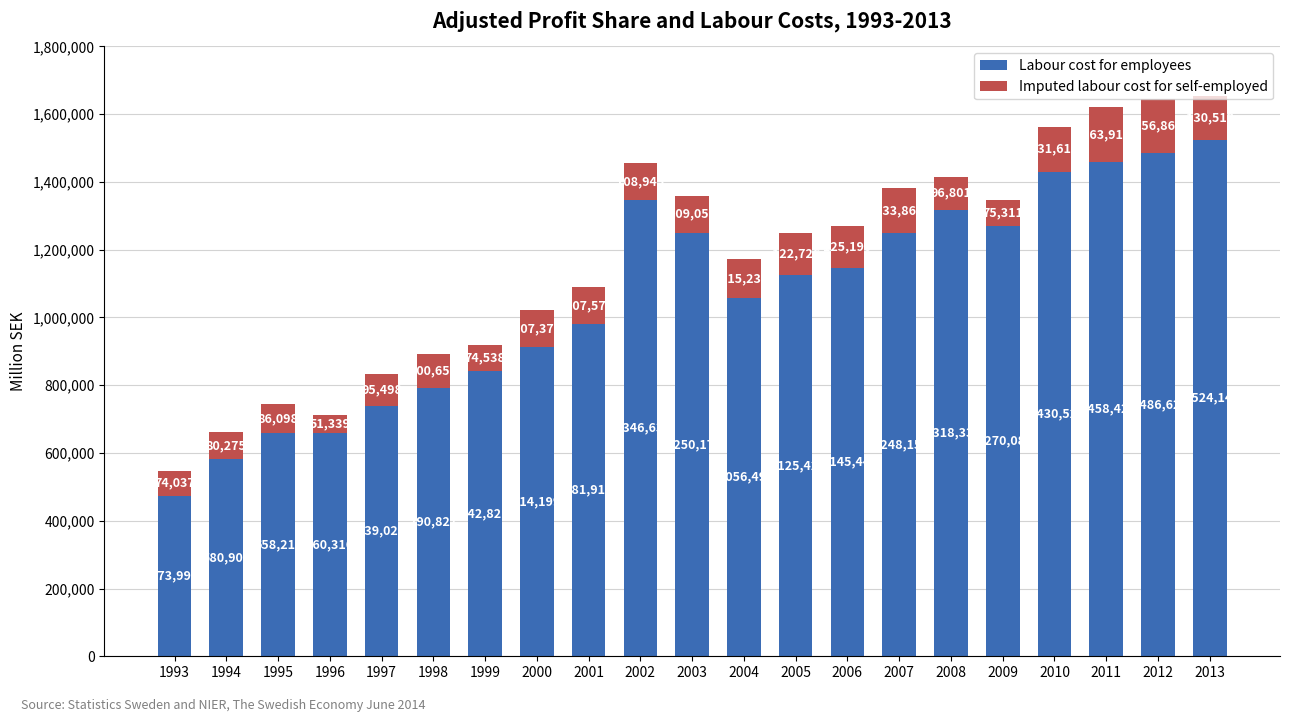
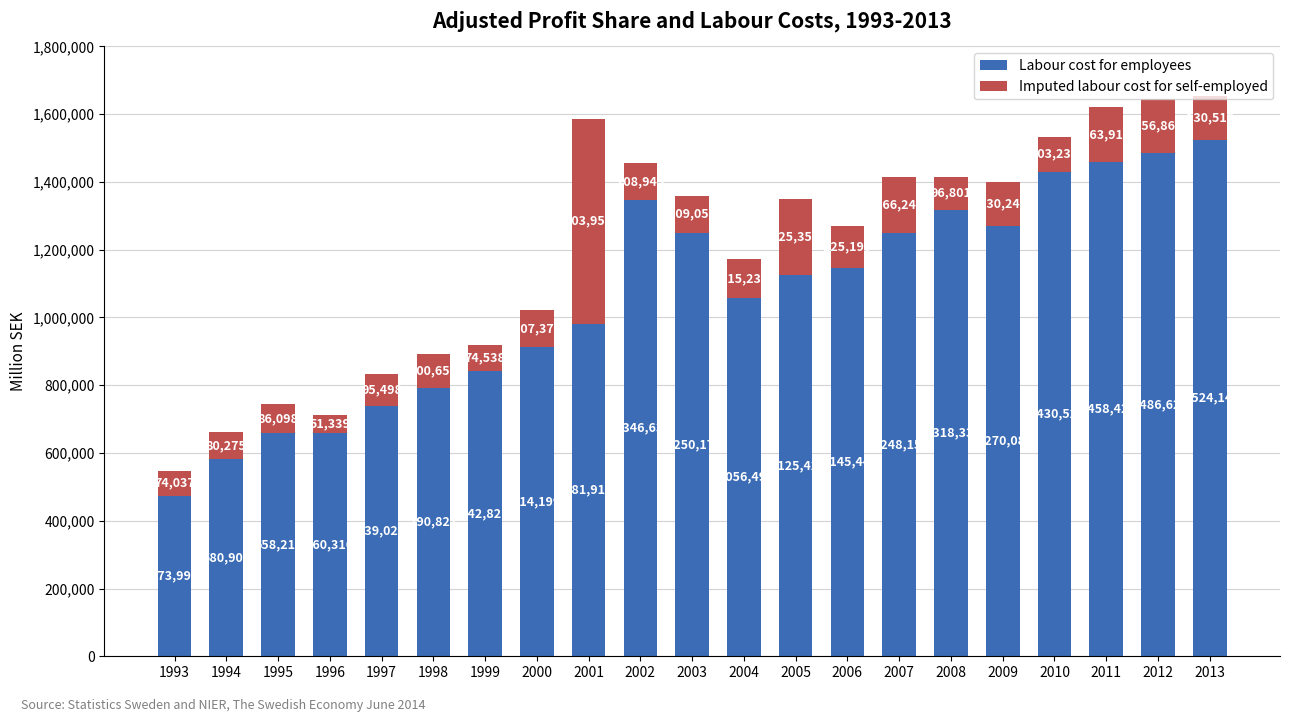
Imputed labour cost for self-employed, 2001: 107,579 -> 603,957
Imputed labour cost for self-employed, 2005: 122,726 -> 225,353
Imputed labour cost for self-employed, 2007: 133,862 -> 166,247
Imputed labour cost for self-employed, 2009: 75,311 -> 130,240
Imputed labour cost for self-employed, 2010: 131,613 -> 103,231
